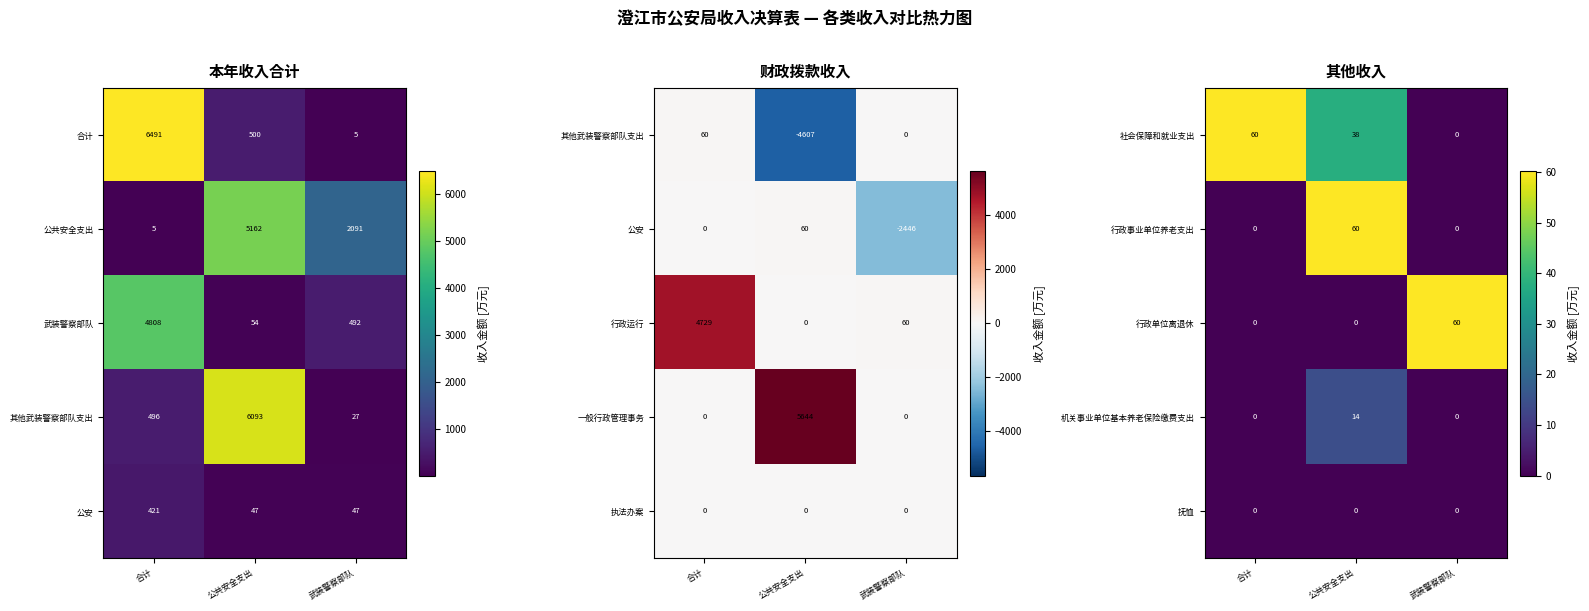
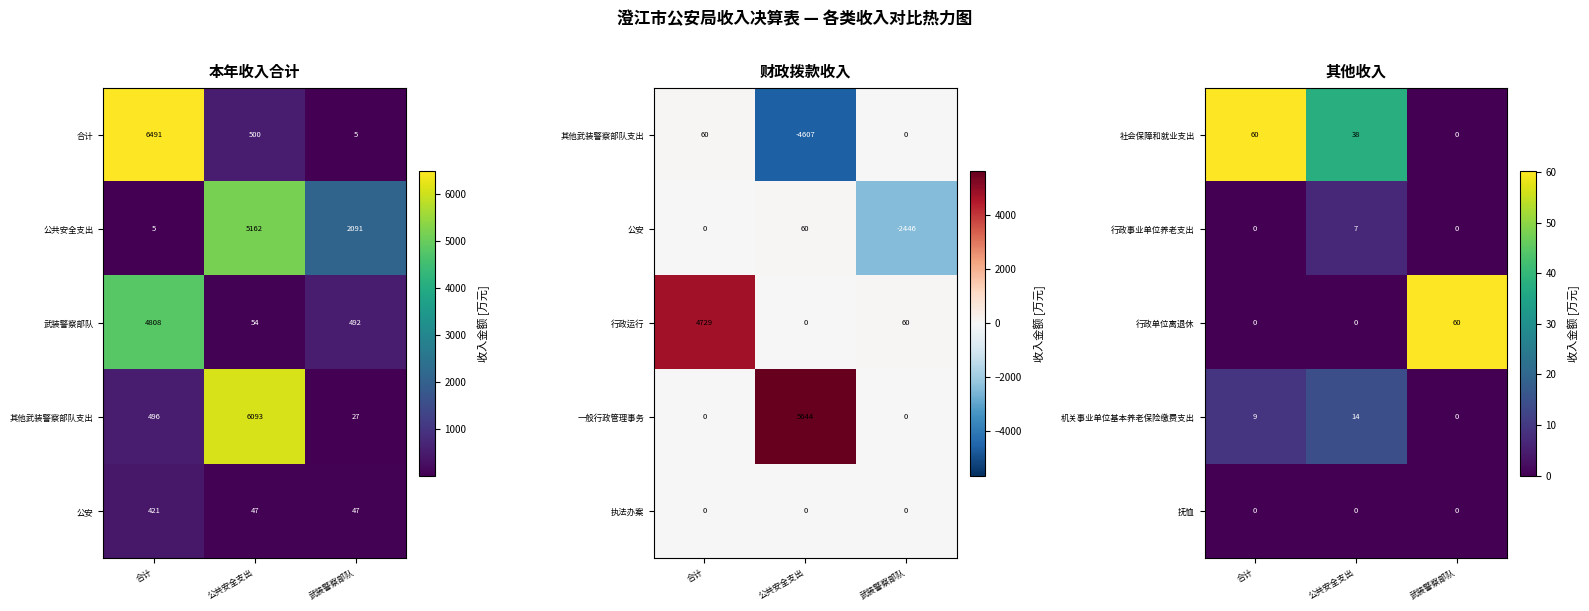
其他收入, 行政事业单位养老支出, 公共安全支出: 60 -> 7
其他收入, 机关事业单位基本养老保险缴费支出, 合计: 0 -> 9
